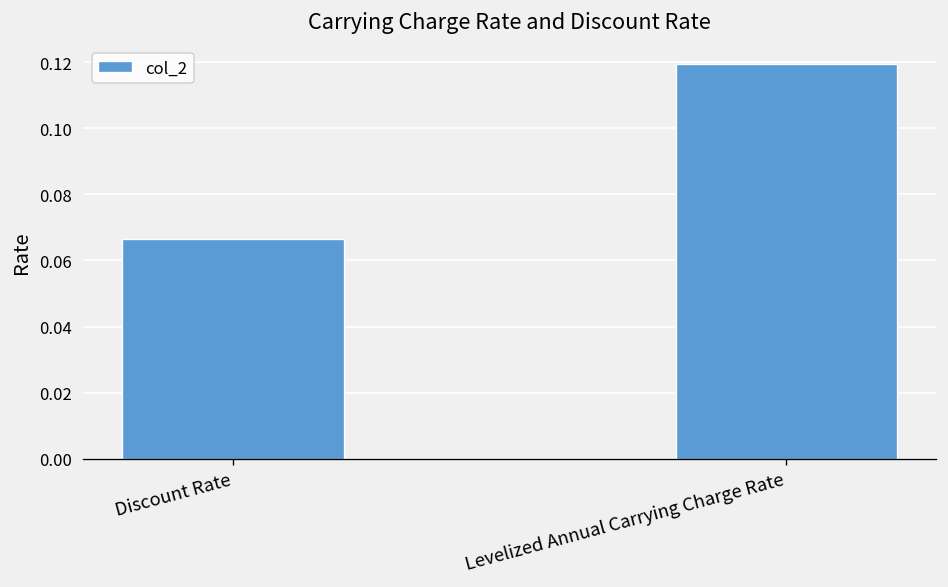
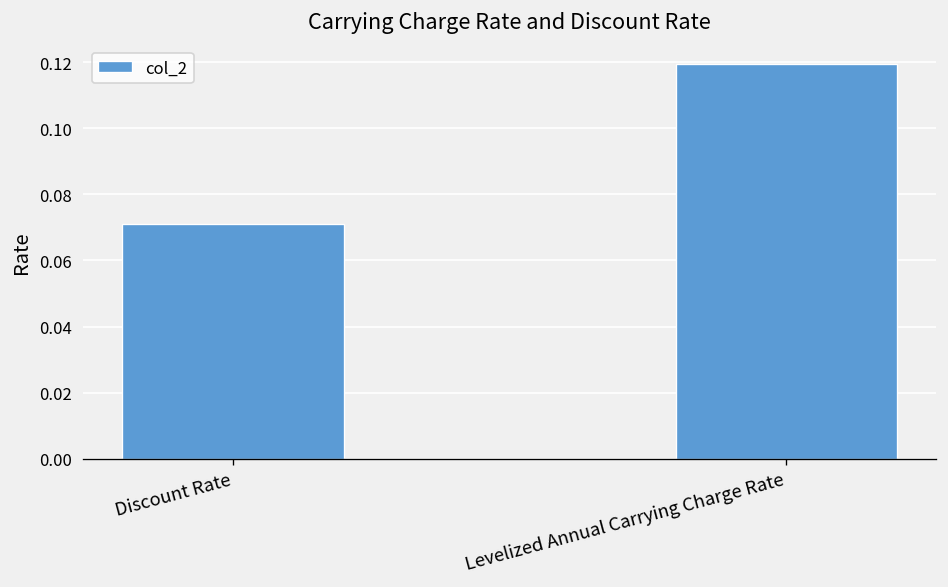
Discount Rate: 0.066 -> 0.071
